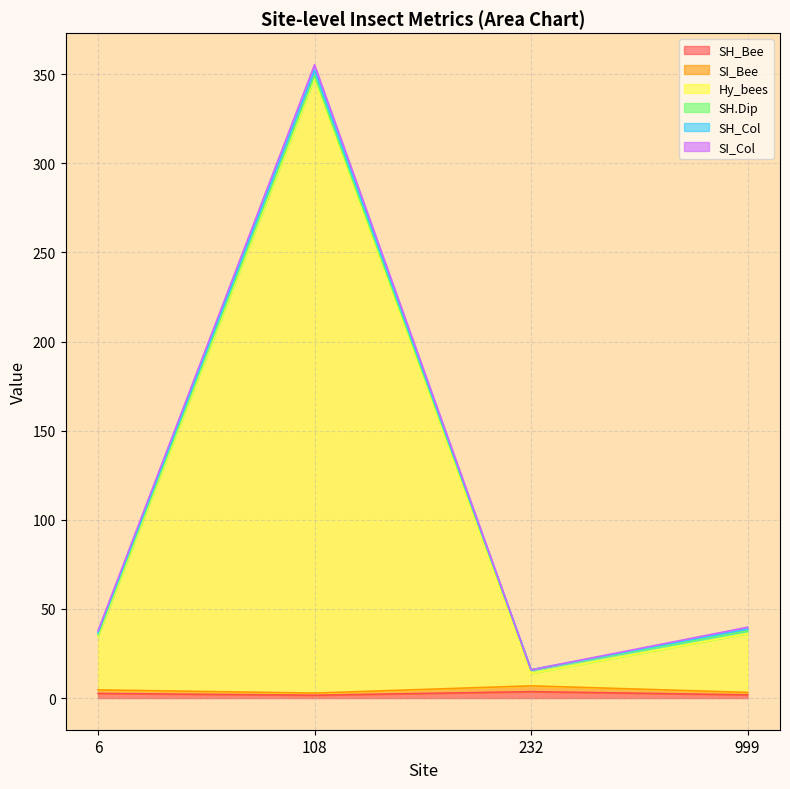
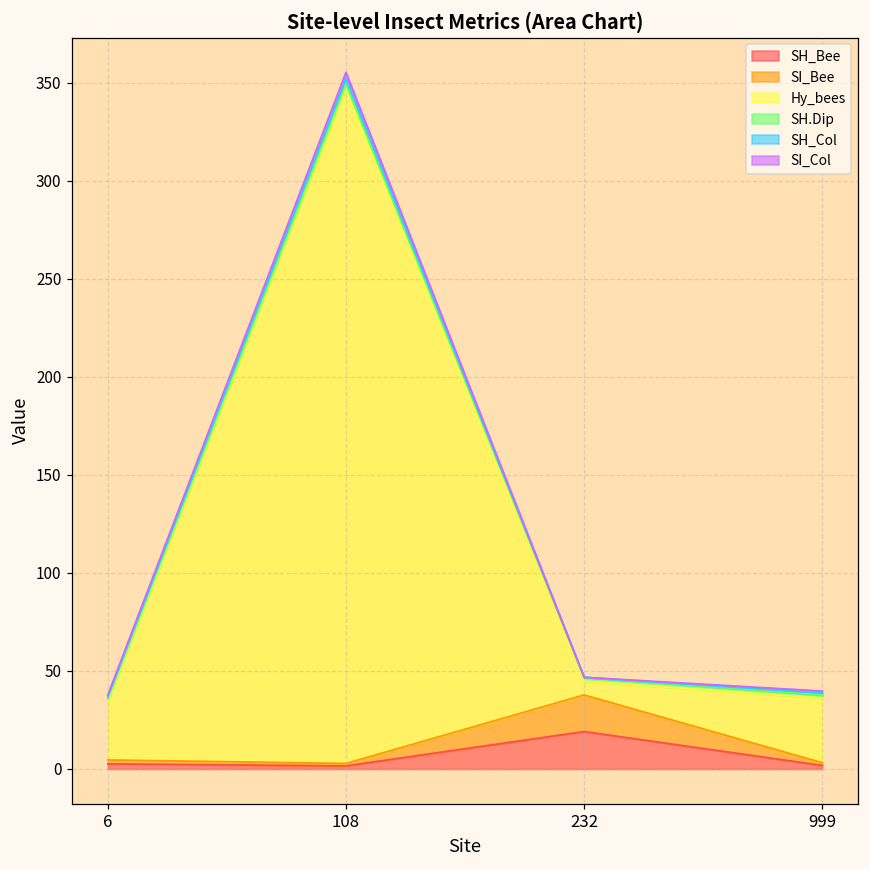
SH_Bee, 232: 4 -> 19
SI_Bee, 232: 3 -> 19
